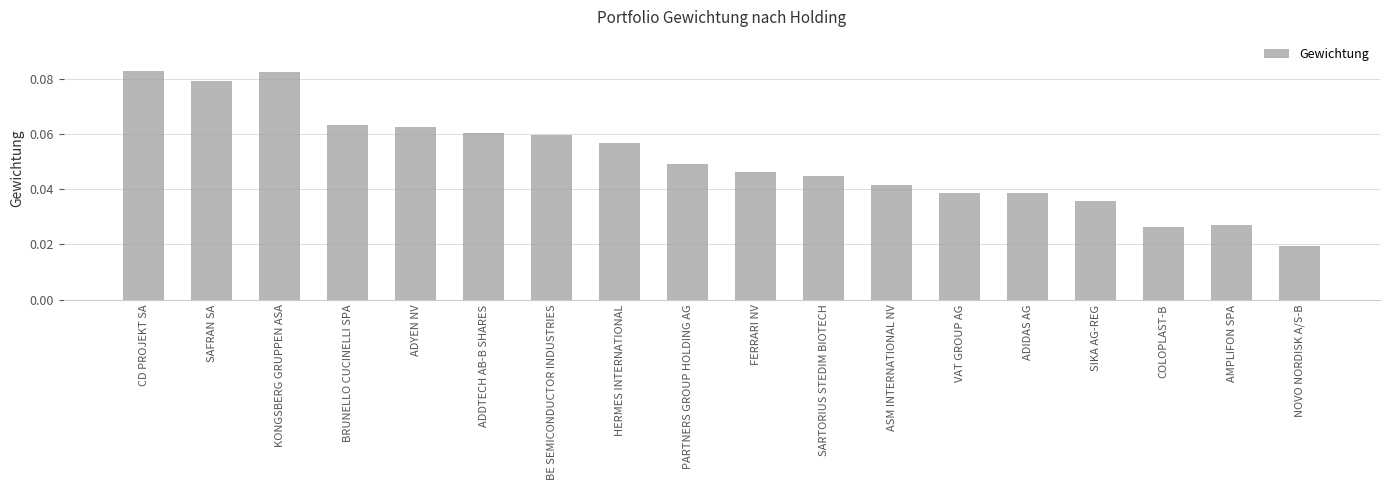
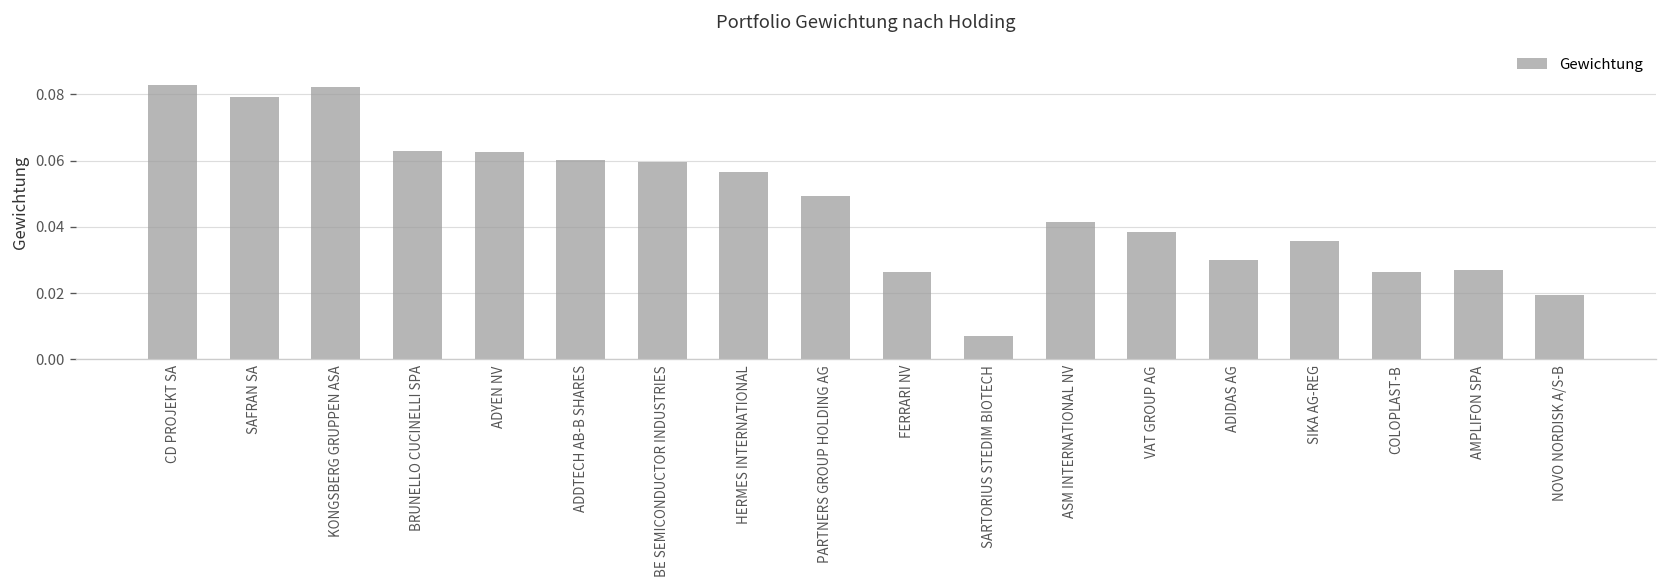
FERRARI NV: 0.046 -> 0.026
SARTORIUS STEDIM BIOTECH: 0.045 -> 0.007
ADIDAS AG: 0.038 -> 0.030
